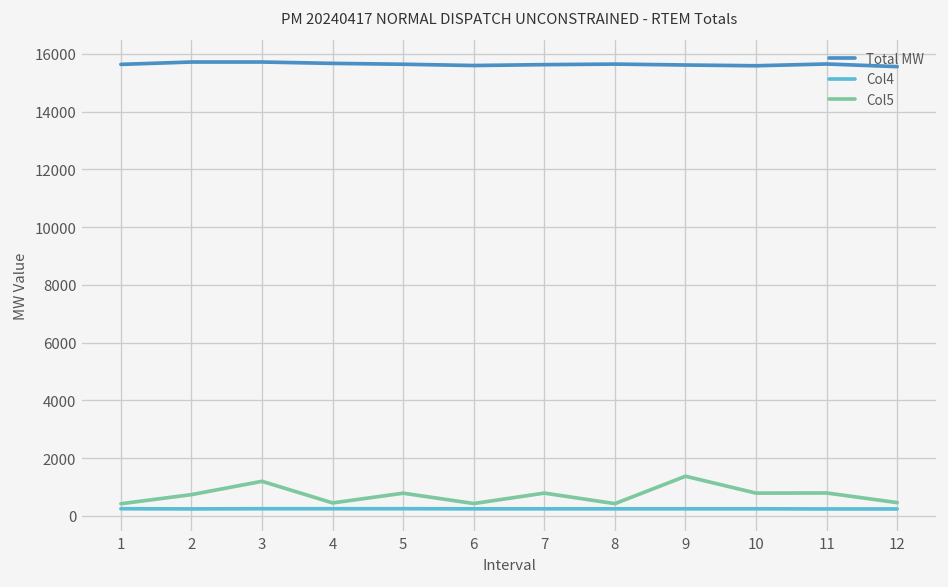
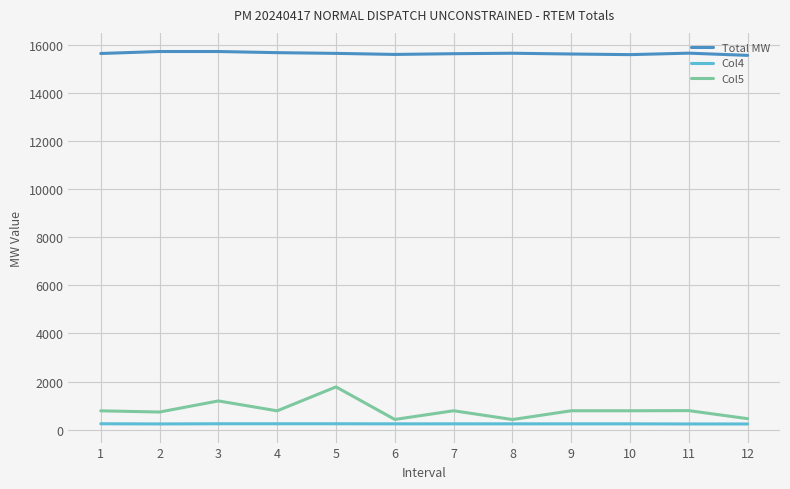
Col5, 1: 400 -> 800
Col5, 4: 400 -> 800
Col5, 5: 800 -> 1800
Col5, 9: 1400 -> 800
